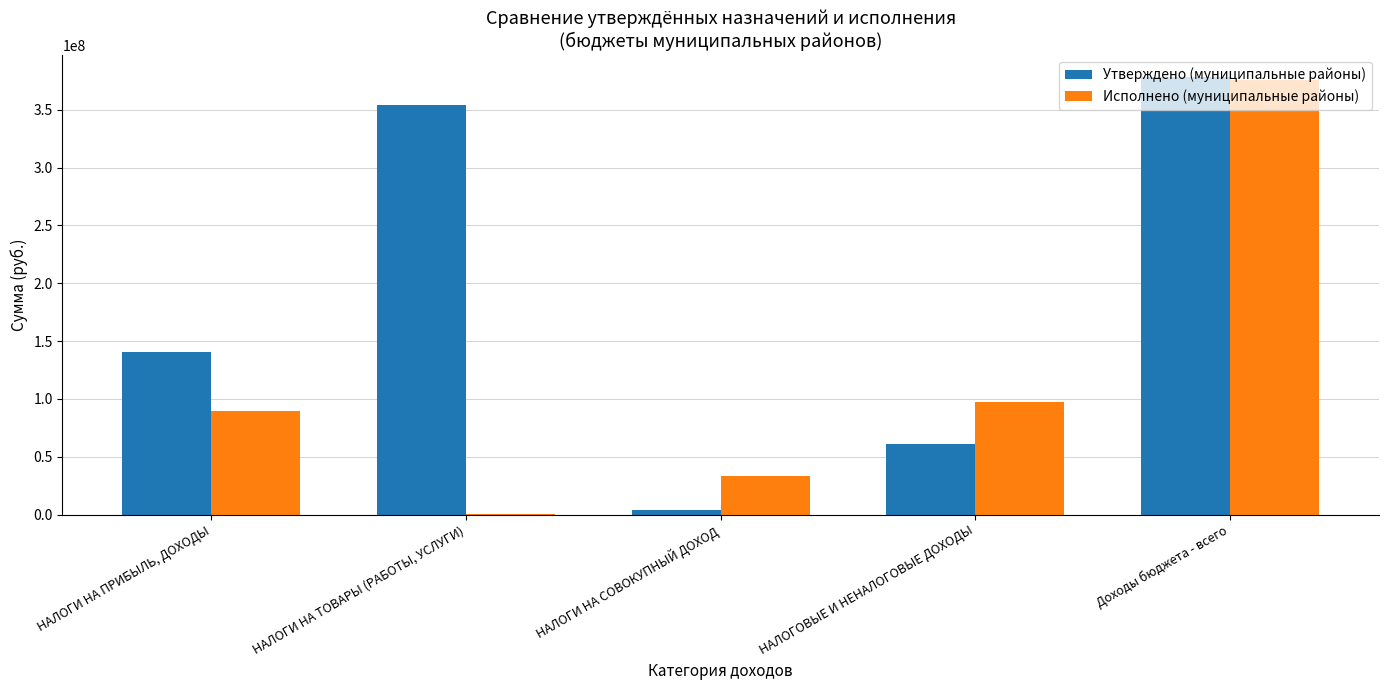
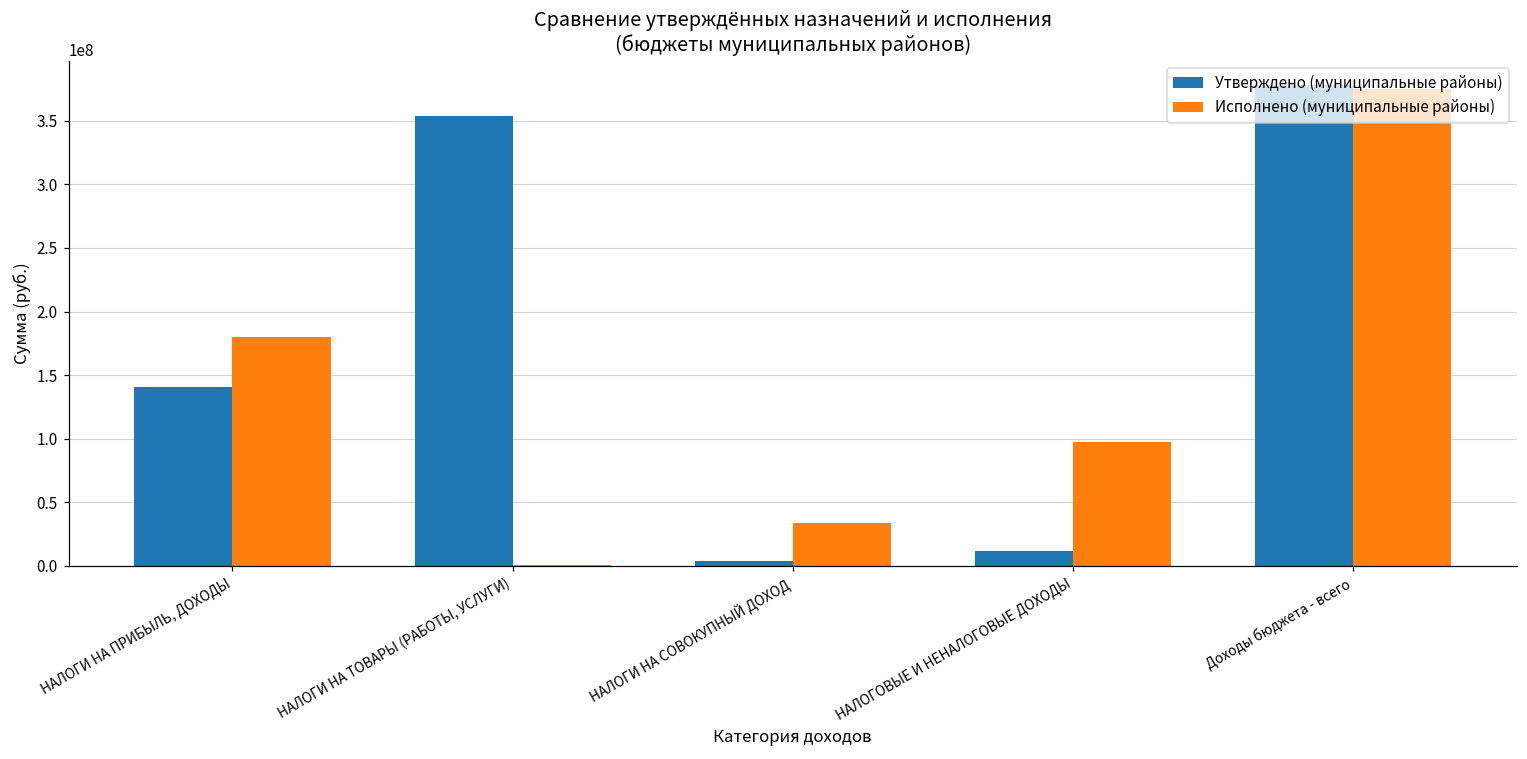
Исполнено (муниципальные районы), НАЛОГИ НА ПРИБЫЛЬ, ДОХОДЫ: 90000000 -> 180000000
Утверждено (муниципальные районы), НАЛОГОВЫЕ И НЕНАЛОГОВЫЕ ДОХОДЫ: 61000000 -> 11000000
